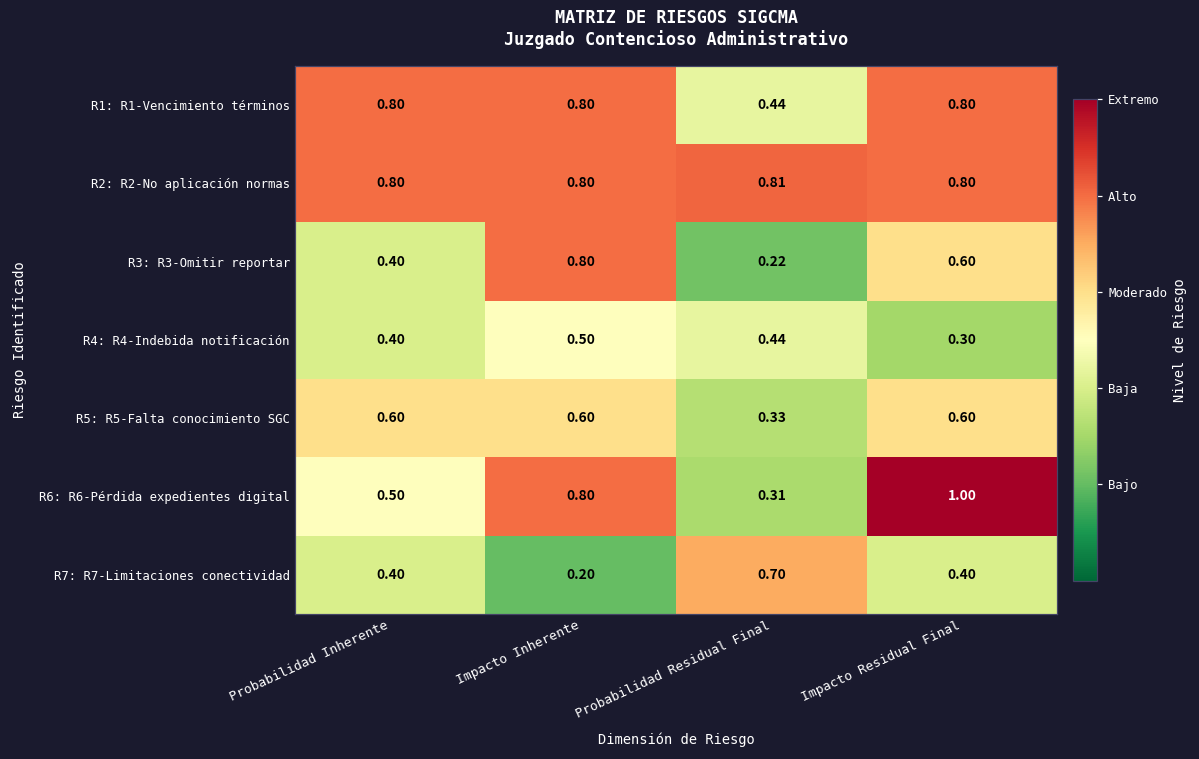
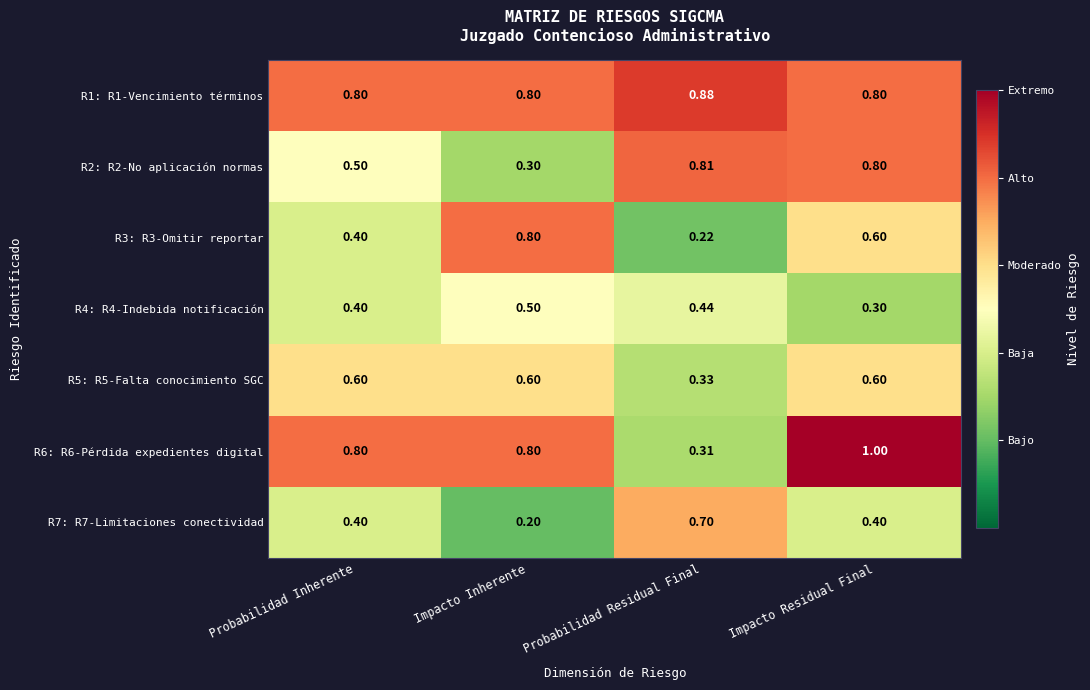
R1: R1-Vencimiento términos, Probabilidad Residual Final: 0.44 -> 0.88
R2: R2-No aplicación normas, Probabilidad Inherente: 0.80 -> 0.50
R2: R2-No aplicación normas, Impacto Inherente: 0.80 -> 0.30
R6: R6-Pérdida expedientes digital, Probabilidad Inherente: 0.50 -> 0.80
